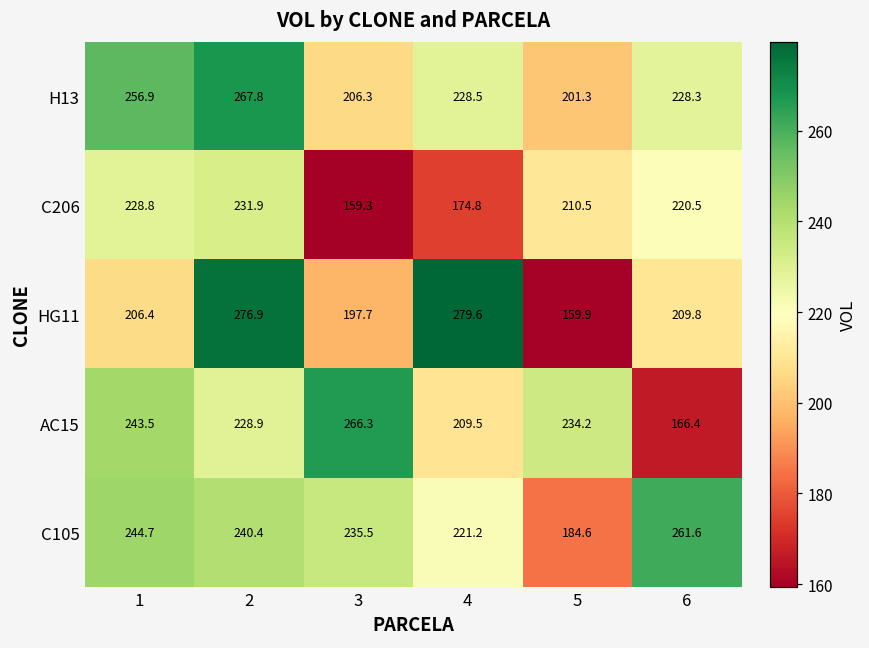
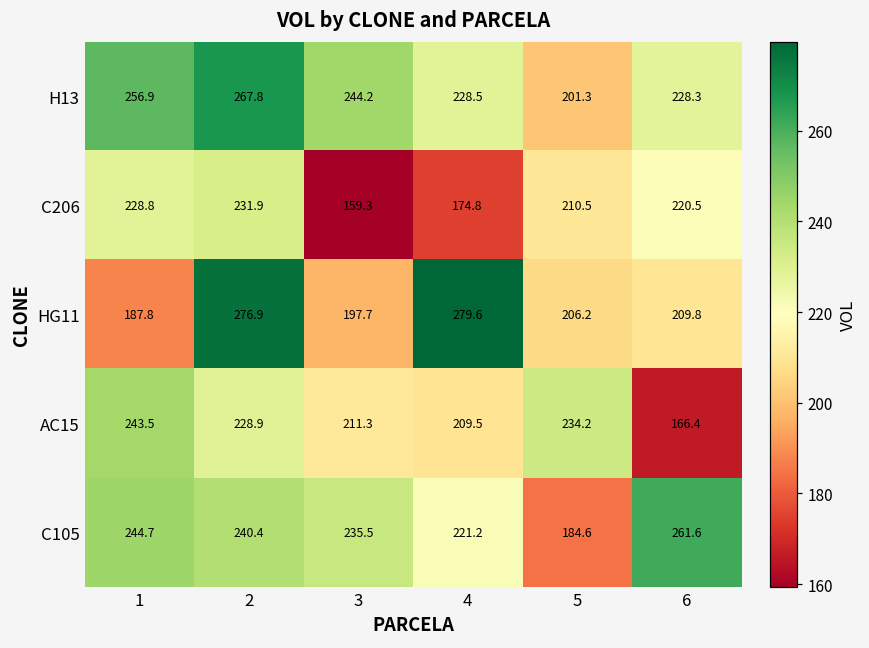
H13, 3: 206.3 -> 244.2
HG11, 1: 206.4 -> 187.8
HG11, 5: 159.9 -> 206.2
AC15, 3: 266.3 -> 211.3
